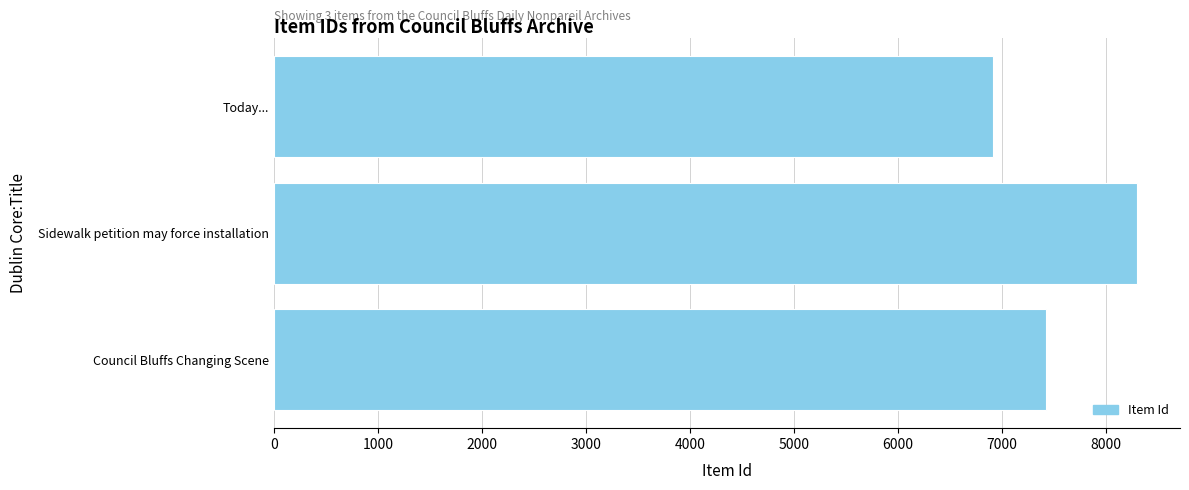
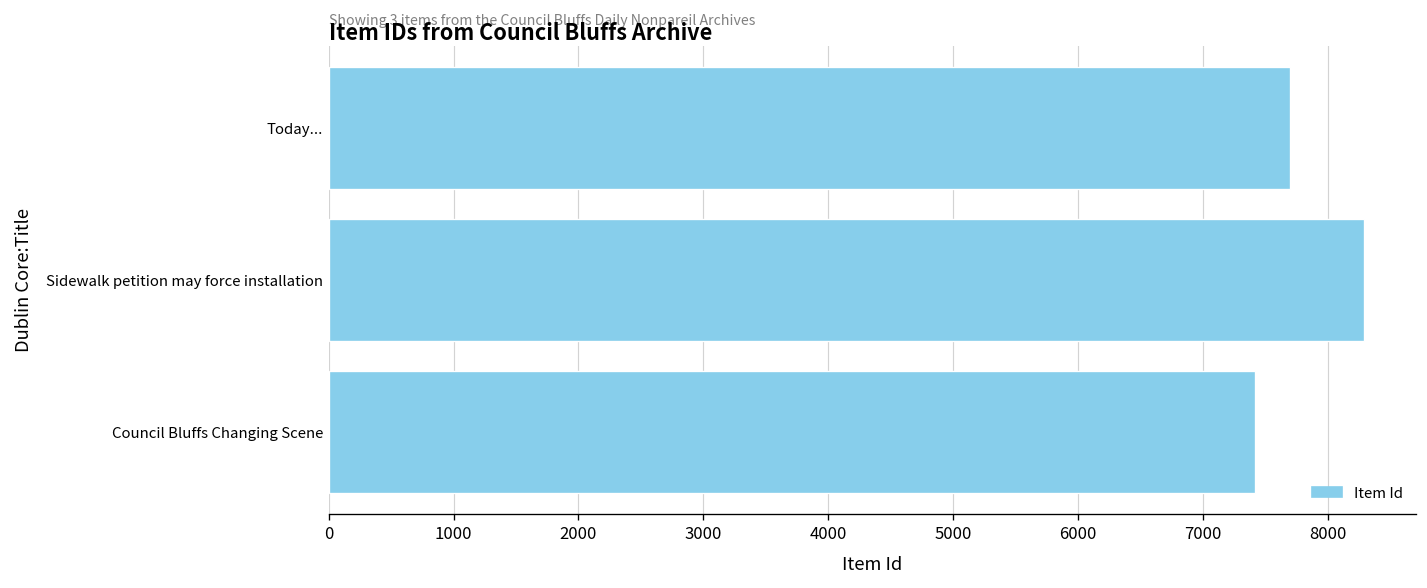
Today...: 6910 -> 7700
